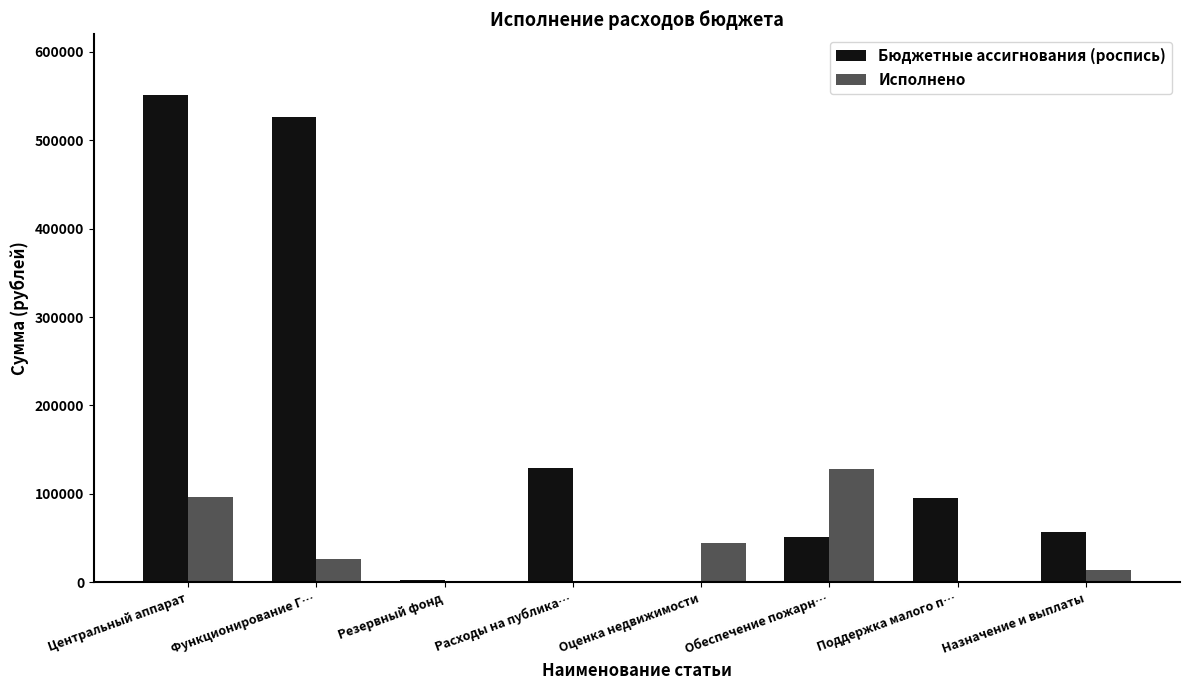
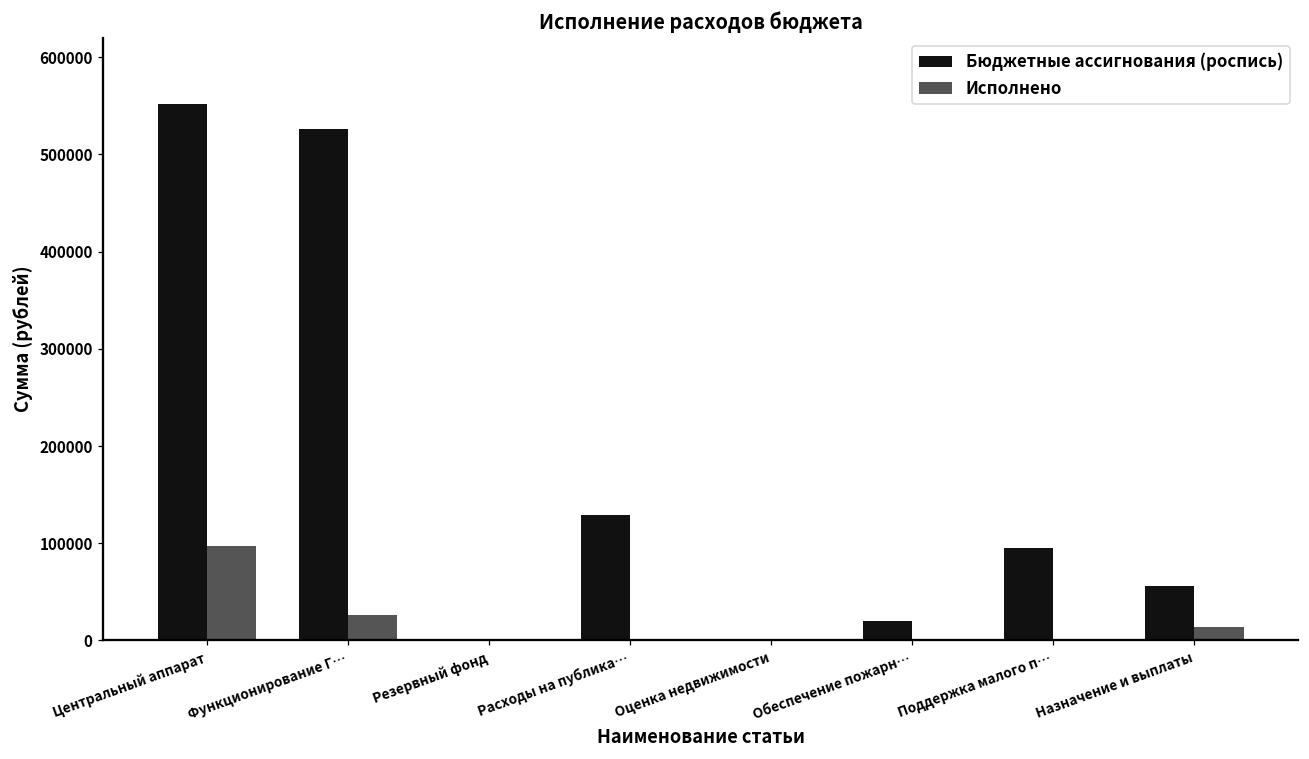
Исполнено, Оценка недвижимости: 40000 -> 0
Бюджетные ассигнования (роспись), Обеспечение пожарн…: 50000 -> 20000
Исполнено, Обеспечение пожарн…: 130000 -> 0
